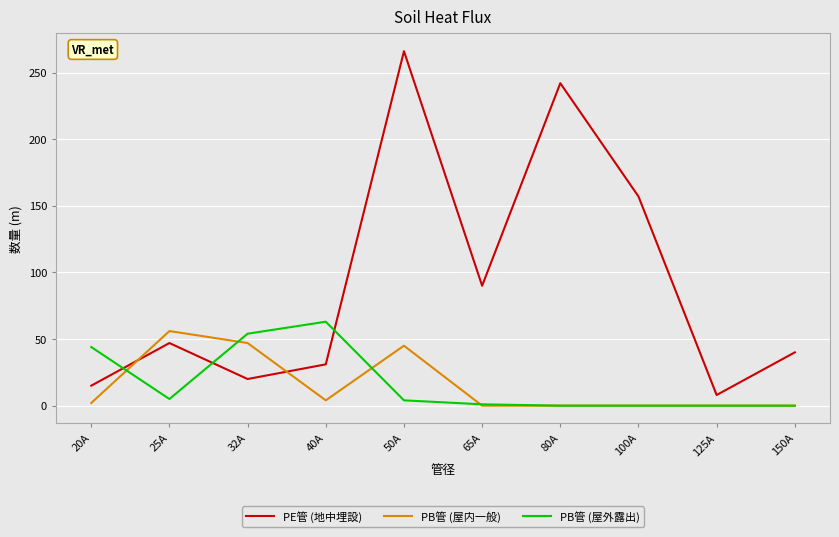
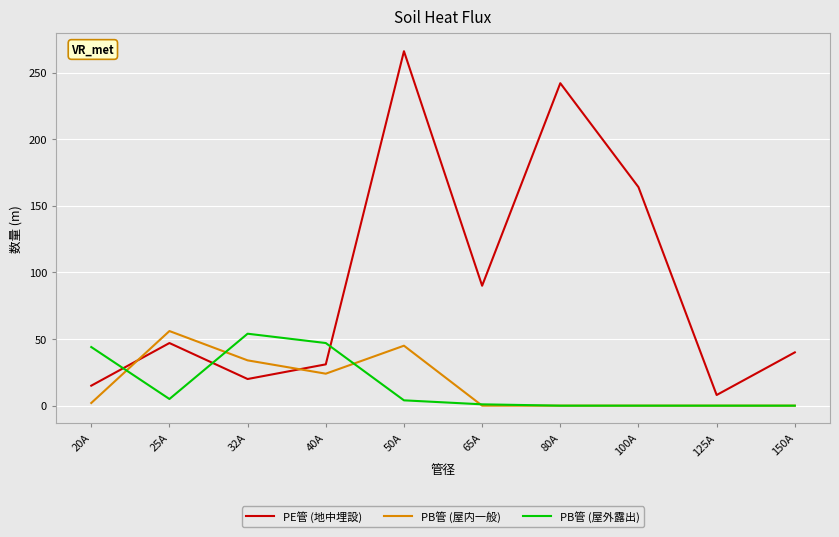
PB管 (屋内一般), 32A: 47 -> 34
PB管 (屋内一般), 40A: 4 -> 24
PB管 (屋外露出), 40A: 63 -> 47
PE管 (地中埋設), 100A: 157 -> 164
